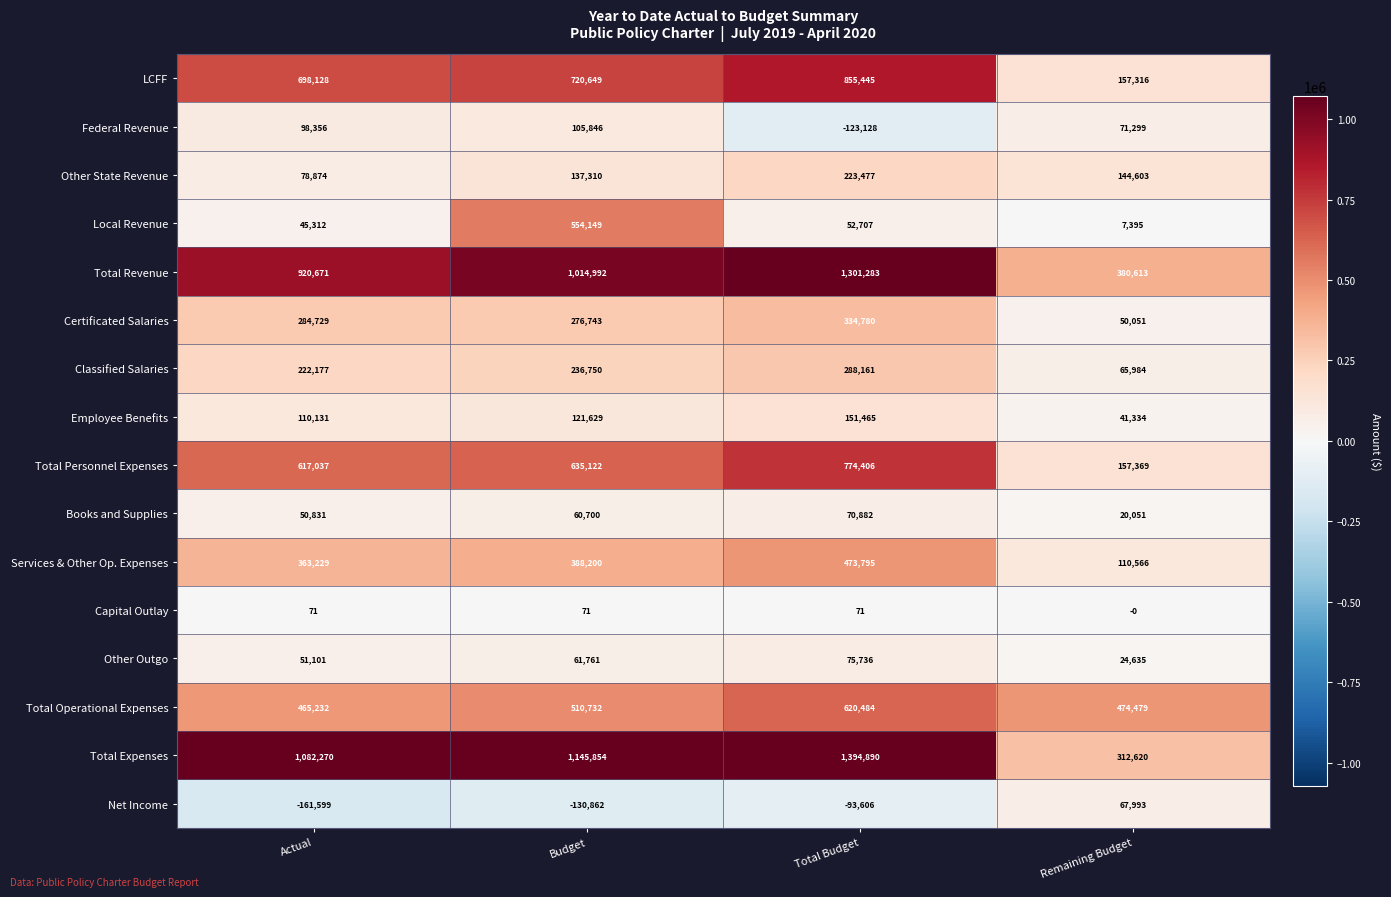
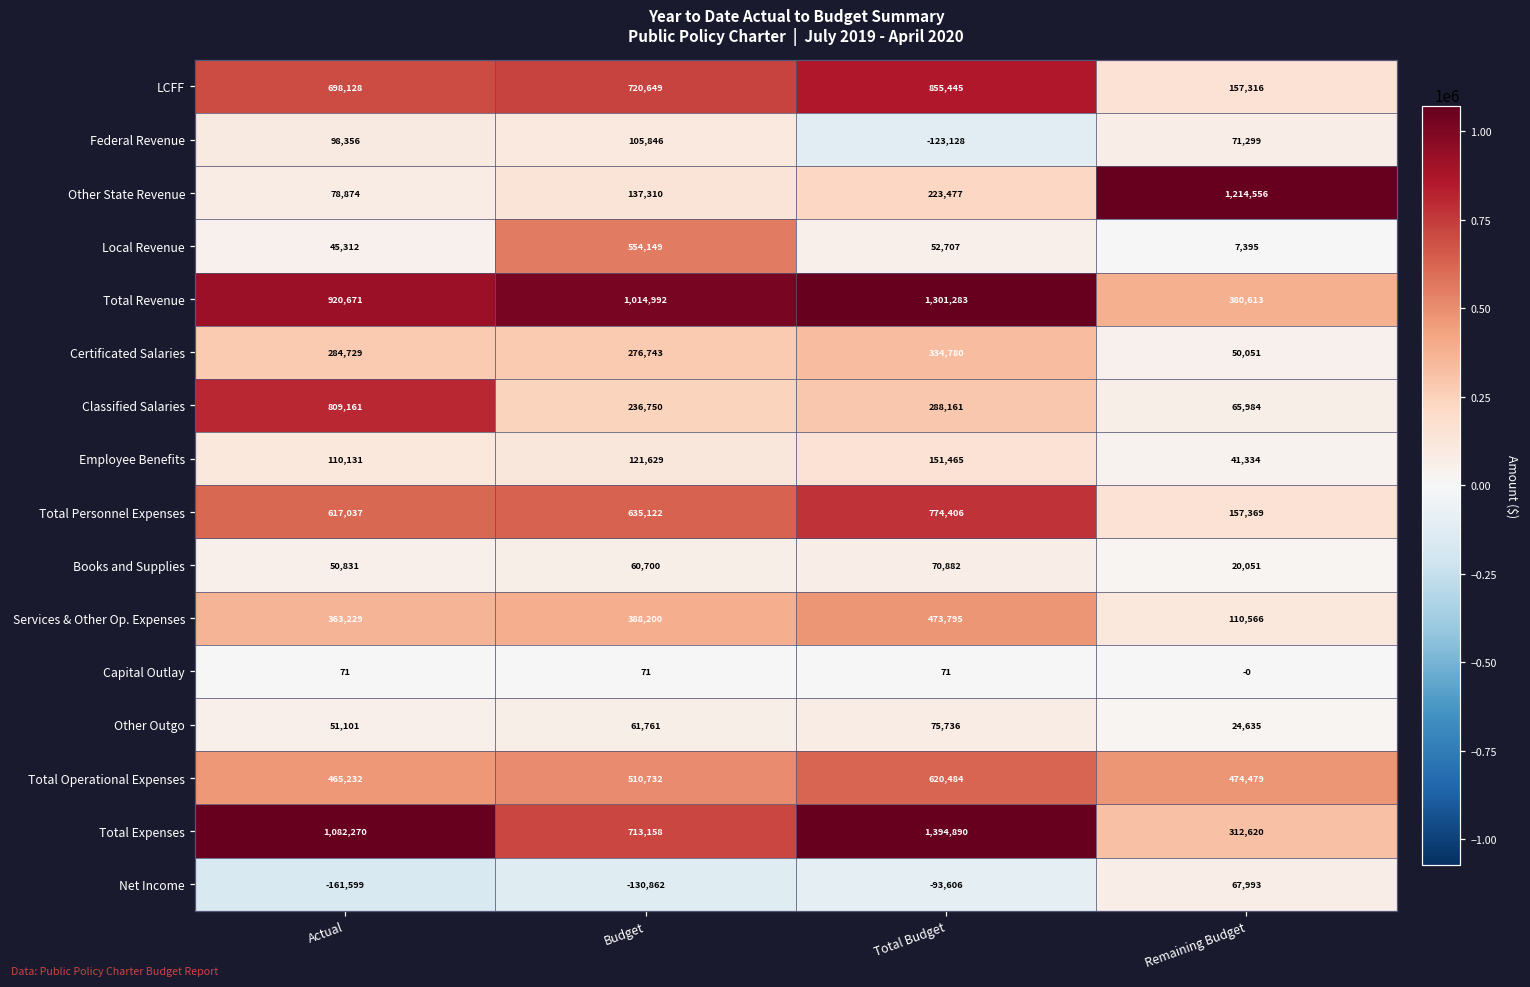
Other State Revenue, Remaining Budget: 144,603 -> 1,214,556
Classified Salaries, Actual: 222,177 -> 809,161
Total Expenses, Budget: 1,145,854 -> 713,158
